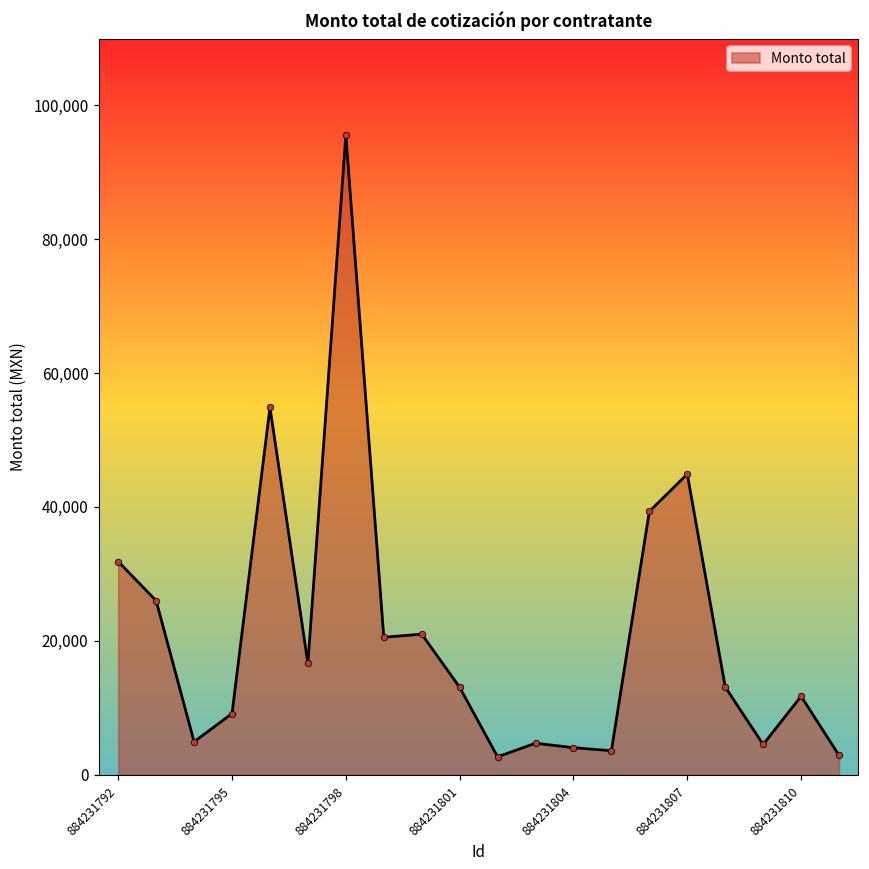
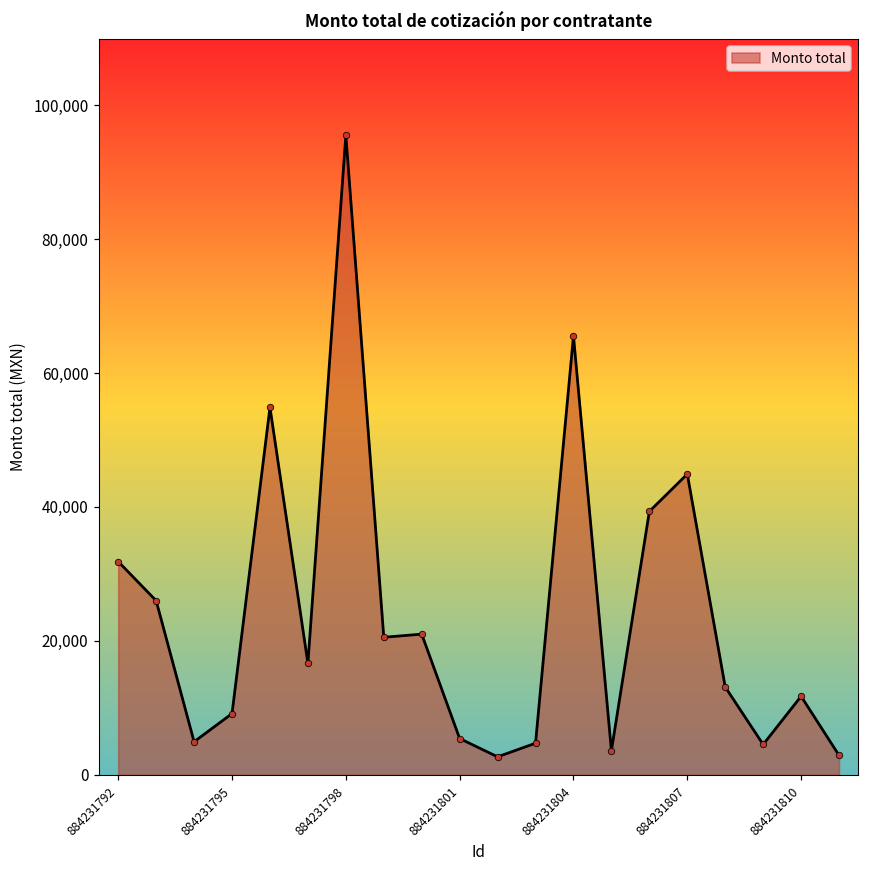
884231801: 13,000 -> 5,000
884231804: 4,000 -> 66,000
